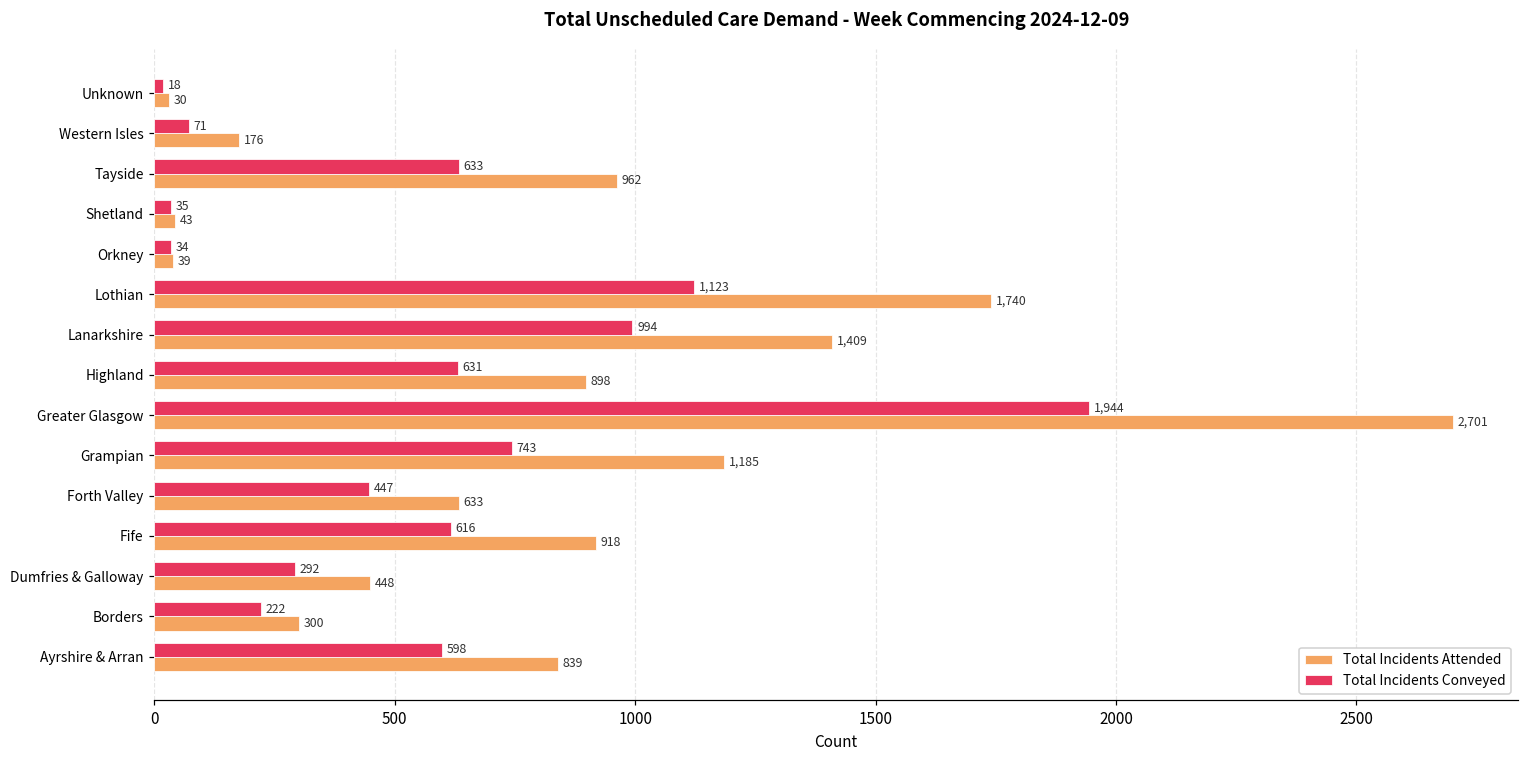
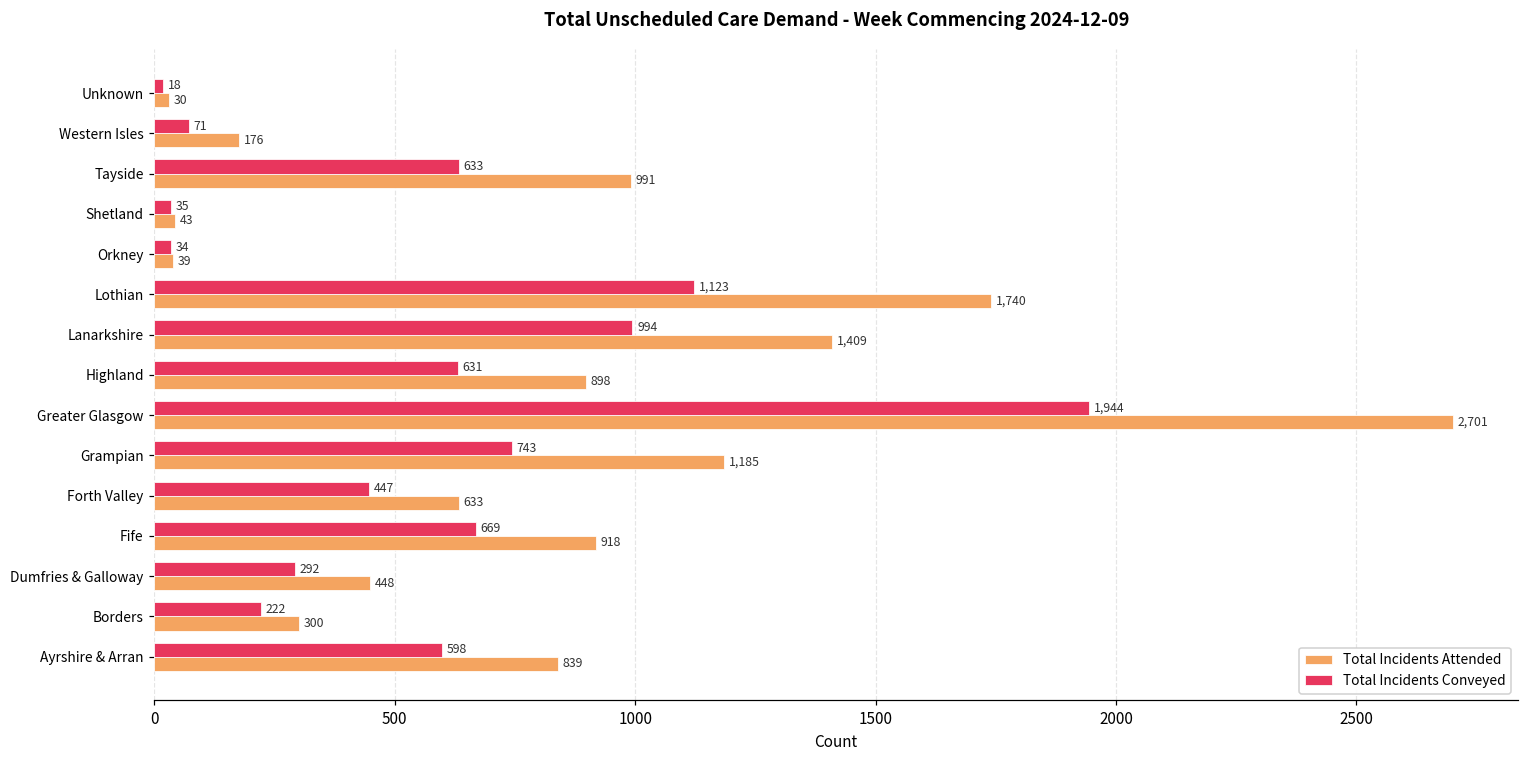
Total Incidents Attended, Tayside: 962 -> 991
Total Incidents Conveyed, Fife: 616 -> 669
